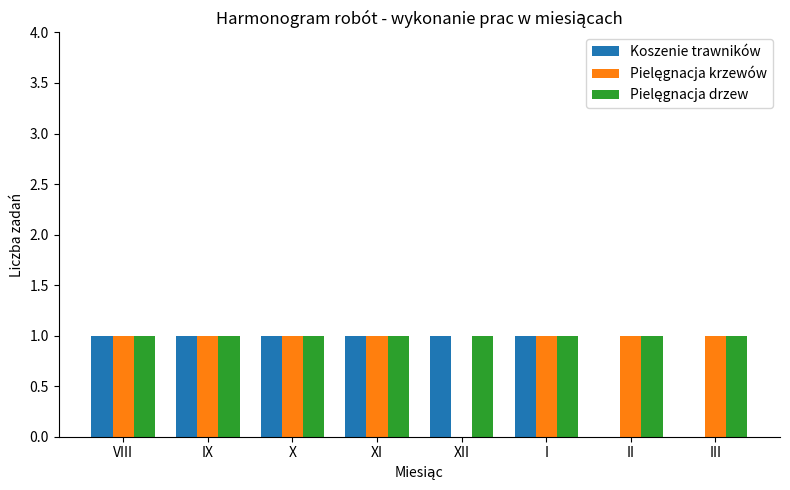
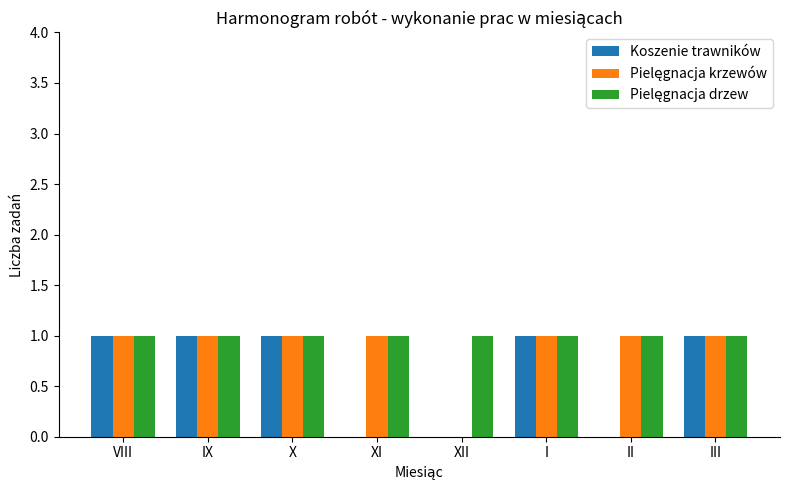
Koszenie trawników, XI: 1 -> 0
Koszenie trawników, XII: 1 -> 0
Koszenie trawników, III: 0 -> 1
